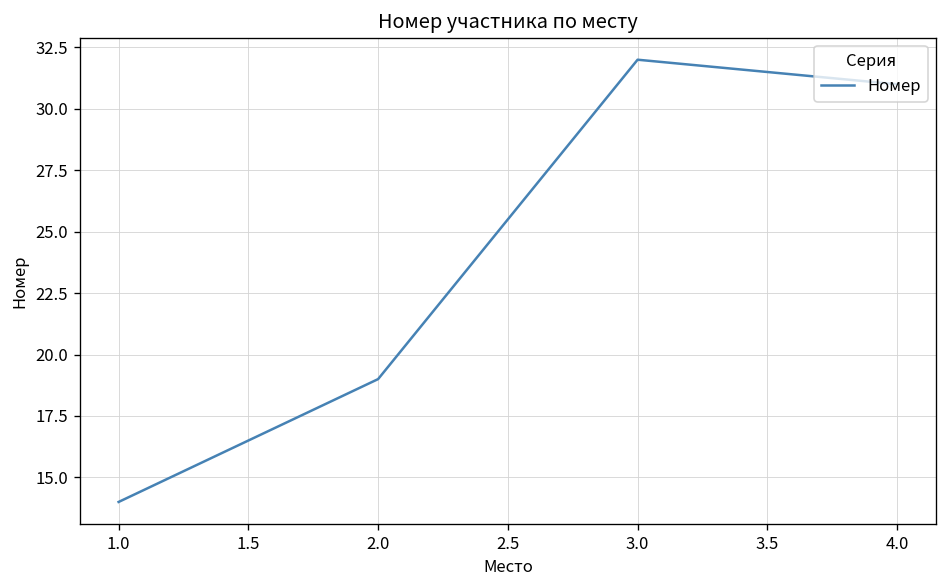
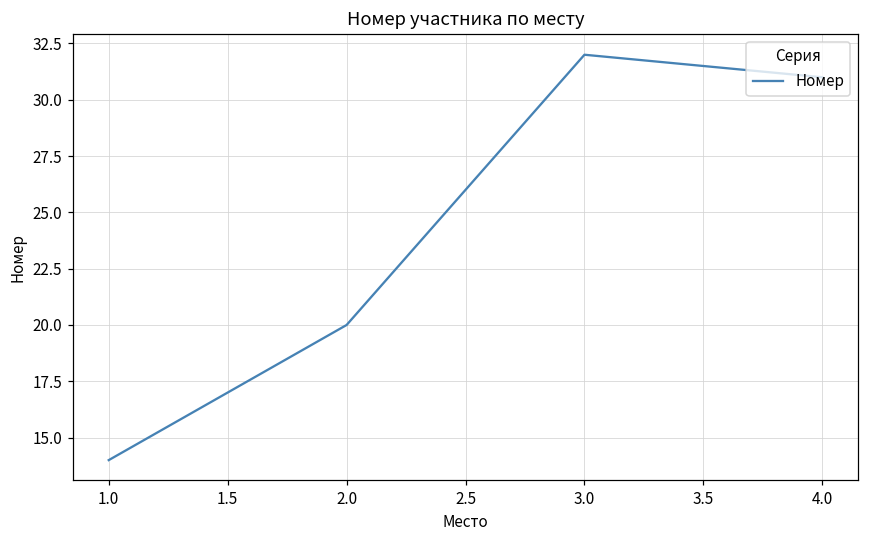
2.0: 19 -> 20
